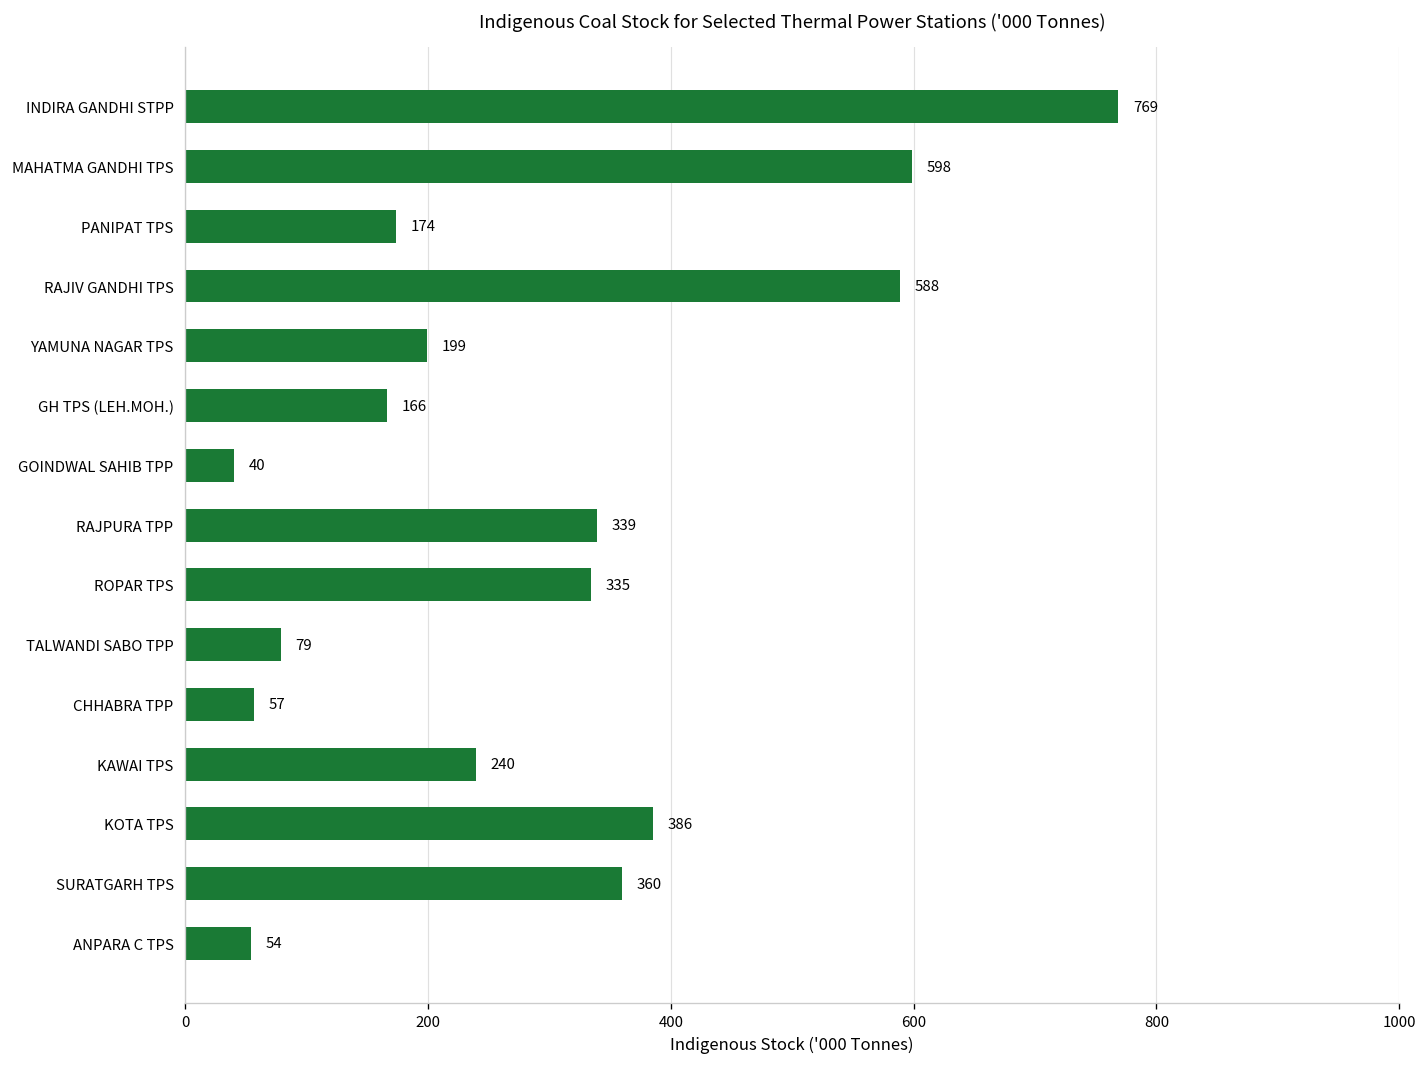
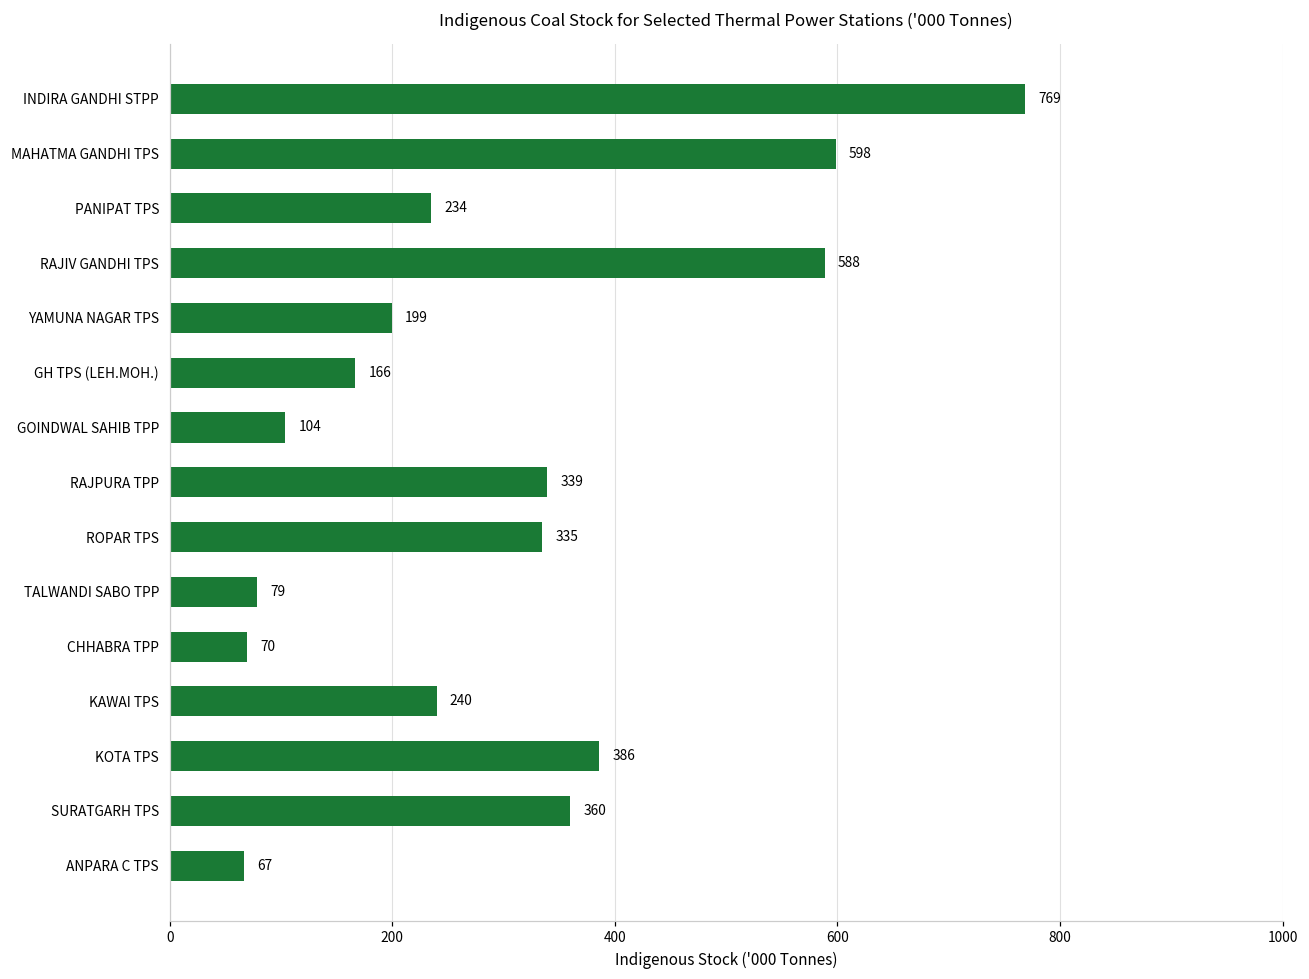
PANIPAT TPS: 174 -> 234
GOINDWAL SAHIB TPP: 40 -> 104
CHHABRA TPP: 57 -> 70
ANPARA C TPS: 54 -> 67
